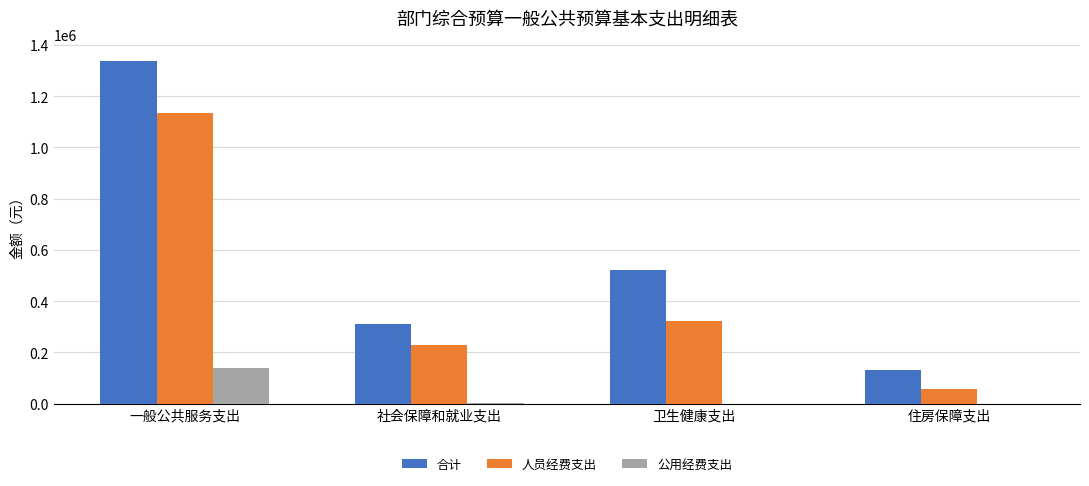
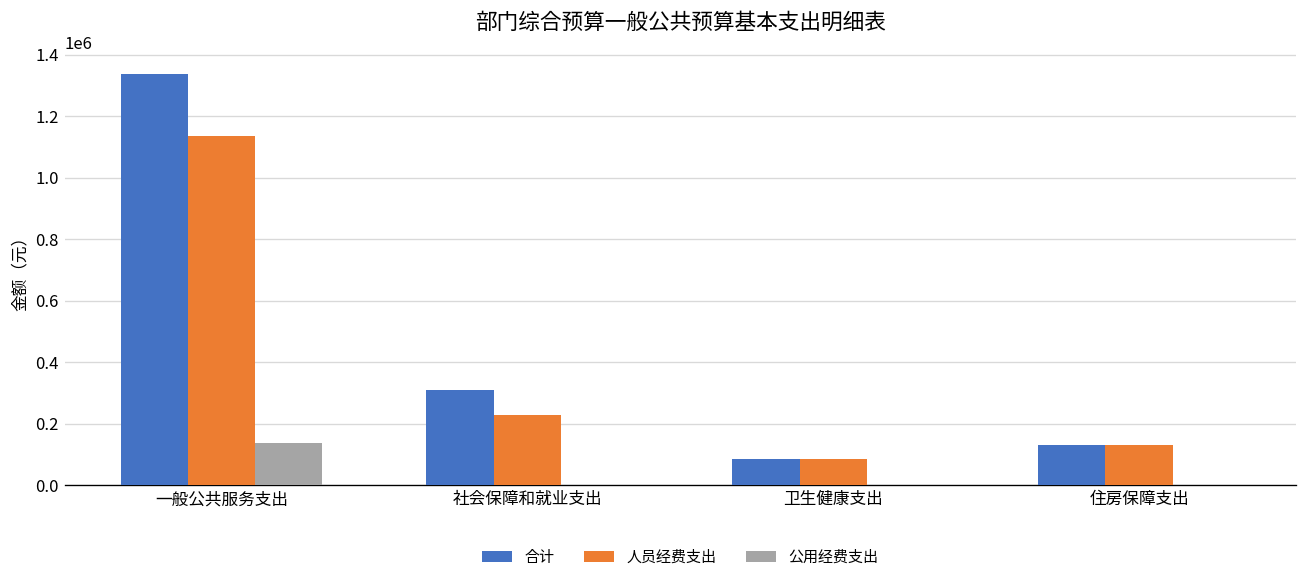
合计, 卫生健康支出: 520000 -> 80000
人员经费支出, 卫生健康支出: 320000 -> 80000
人员经费支出, 住房保障支出: 60000 -> 130000
